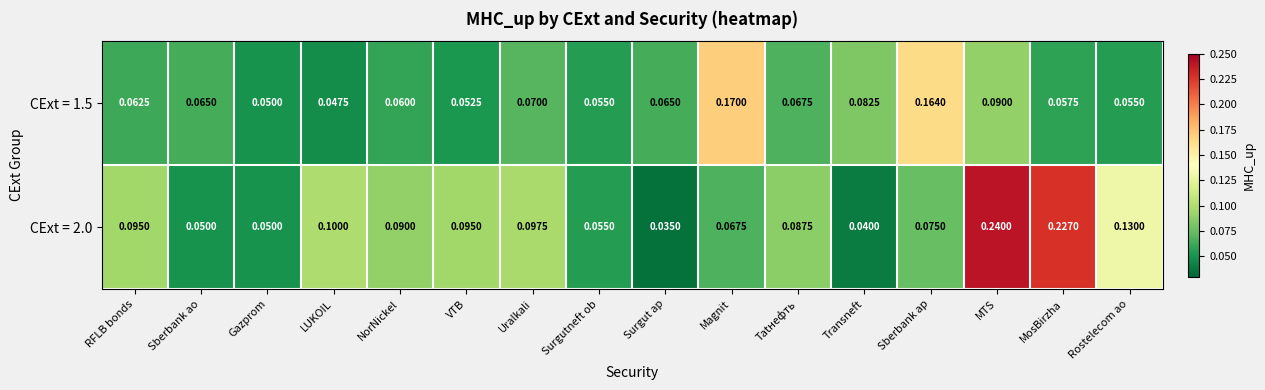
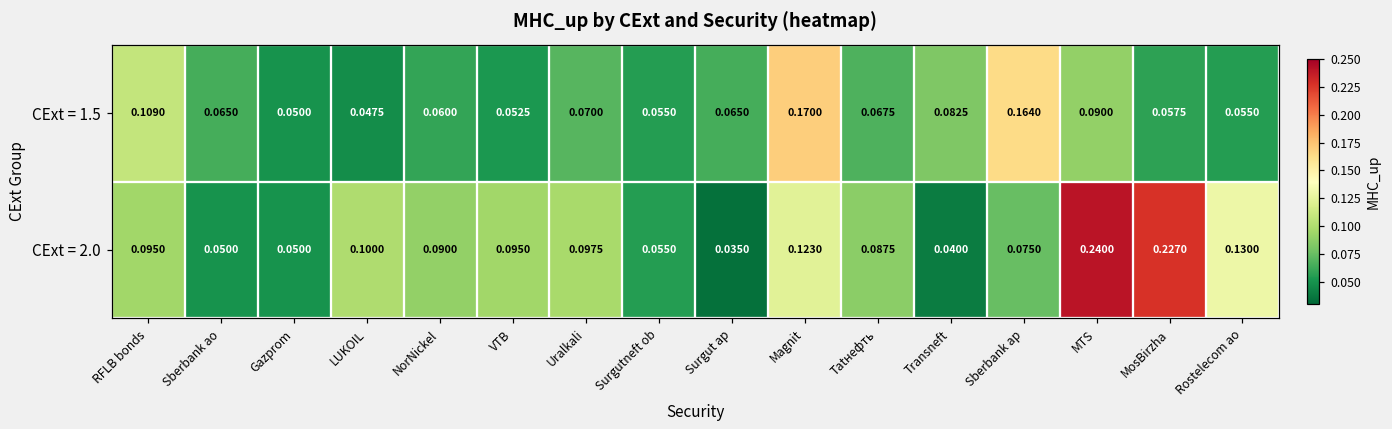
CExt = 1.5, RFLB bonds: 0.0625 -> 0.1090
CExt = 2.0, Magnit: 0.0675 -> 0.1230
